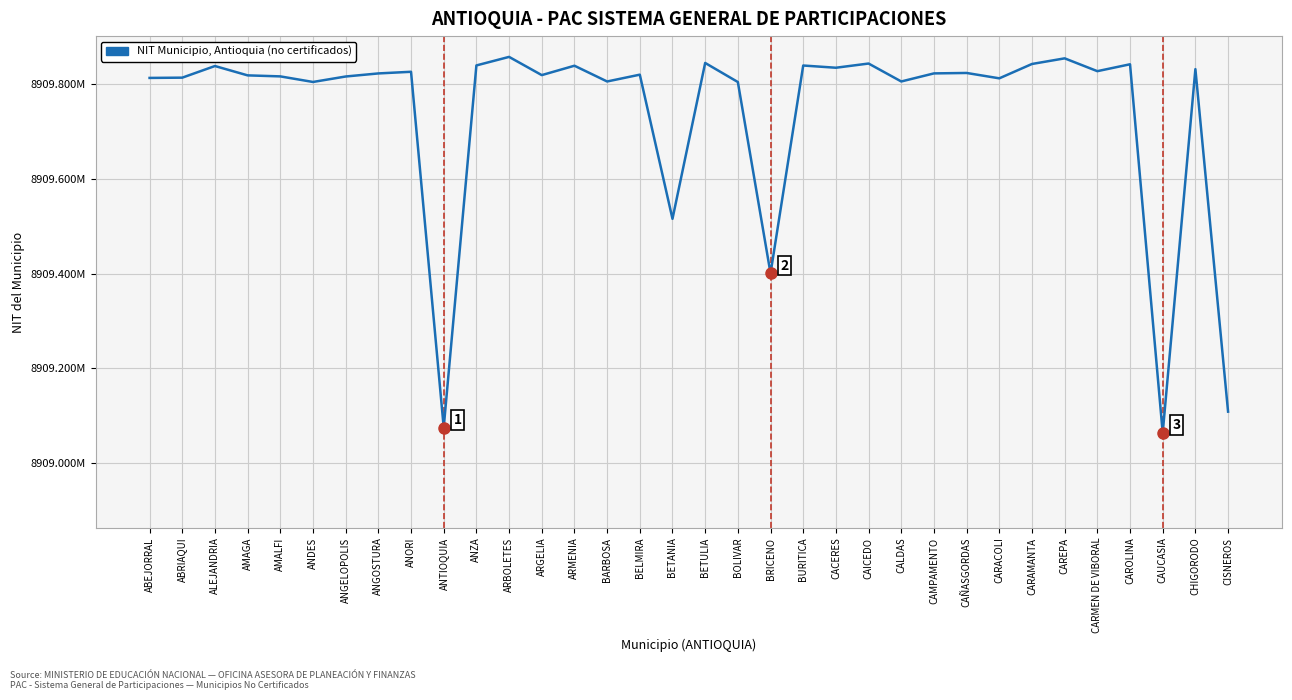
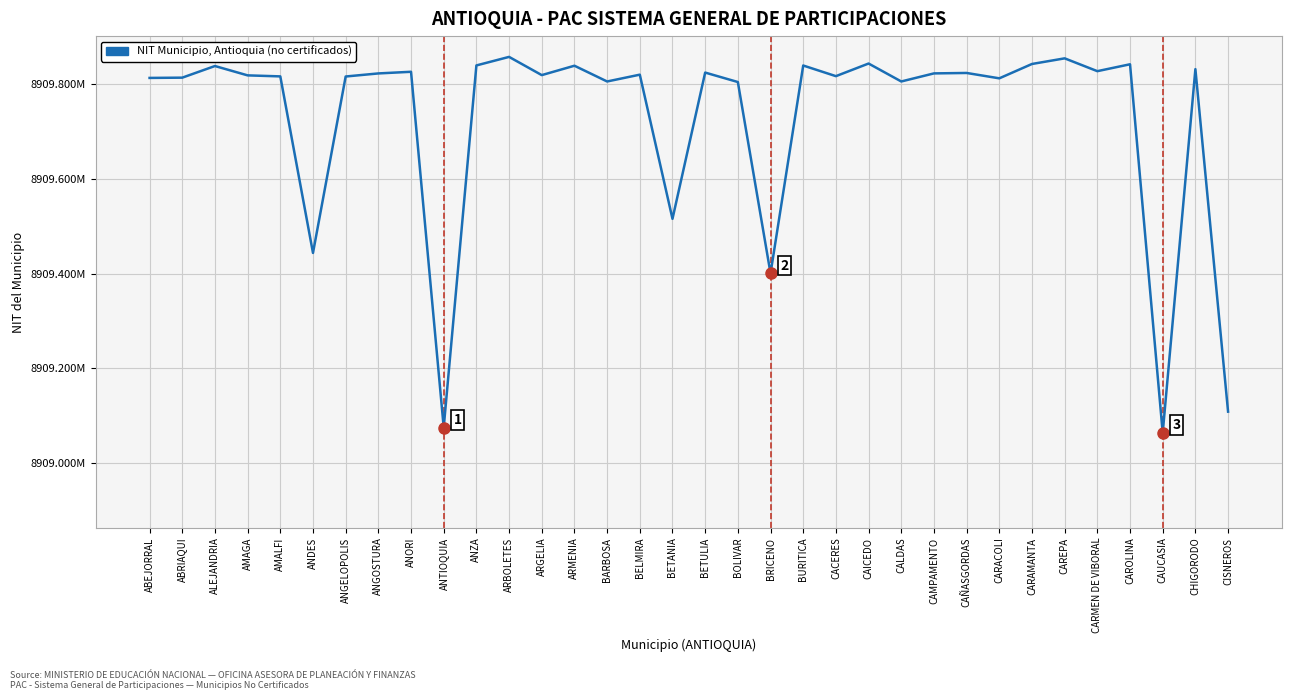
NIT Municipio, Antioquia (no certificados), ANDES: 8909800000 -> 8909440000
NIT Municipio, Antioquia (no certificados), BETULIA: 8909840000 -> 8909820000
NIT Municipio, Antioquia (no certificados), CACERES: 8909830000 -> 8909820000
